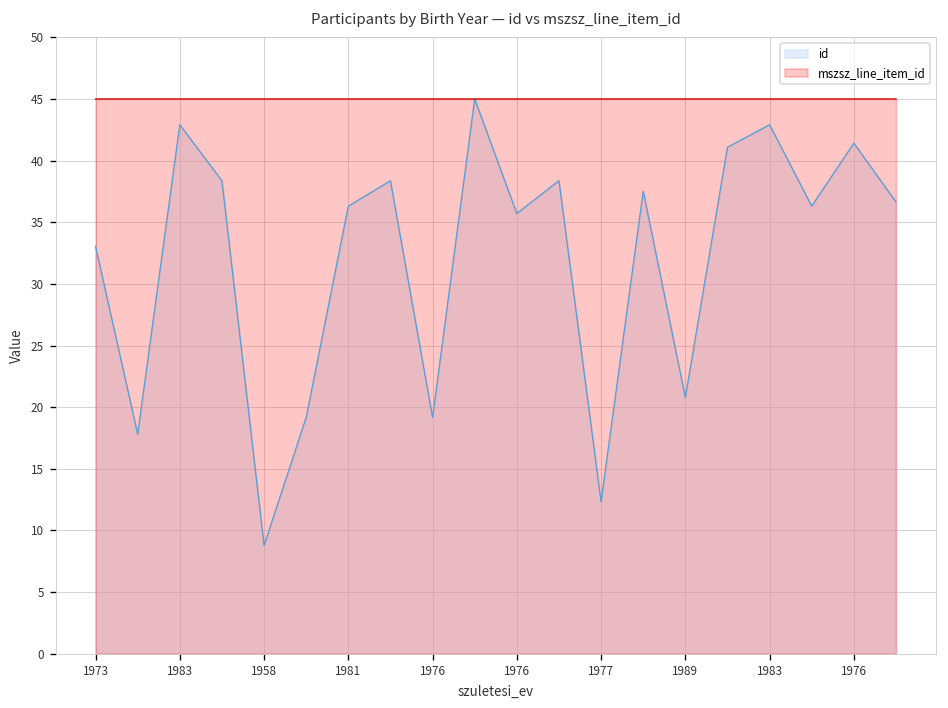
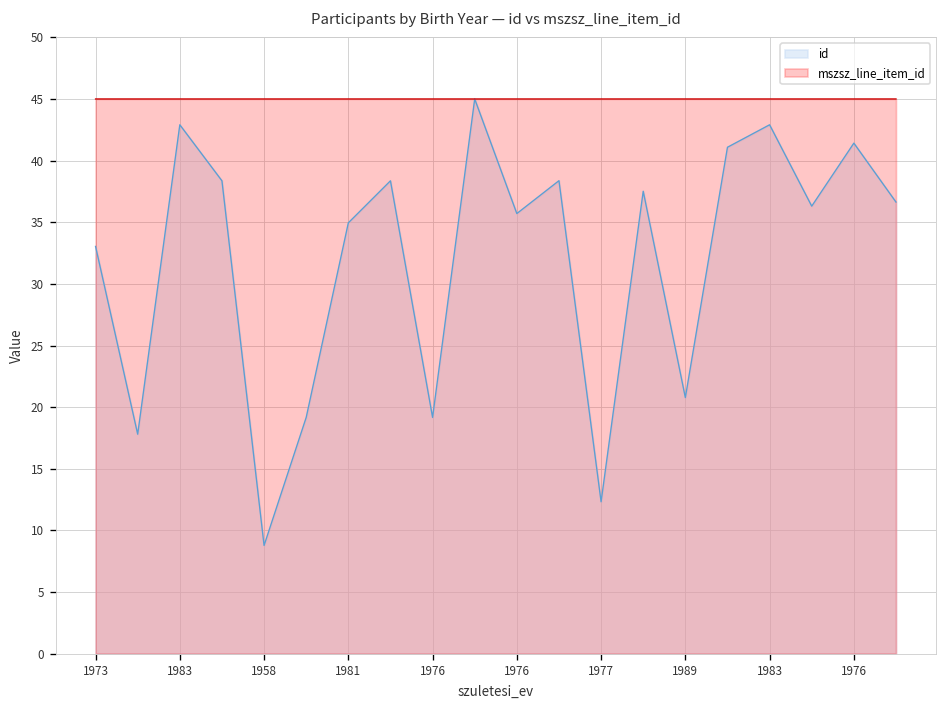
id, 1981: 36.3 -> 34.9
